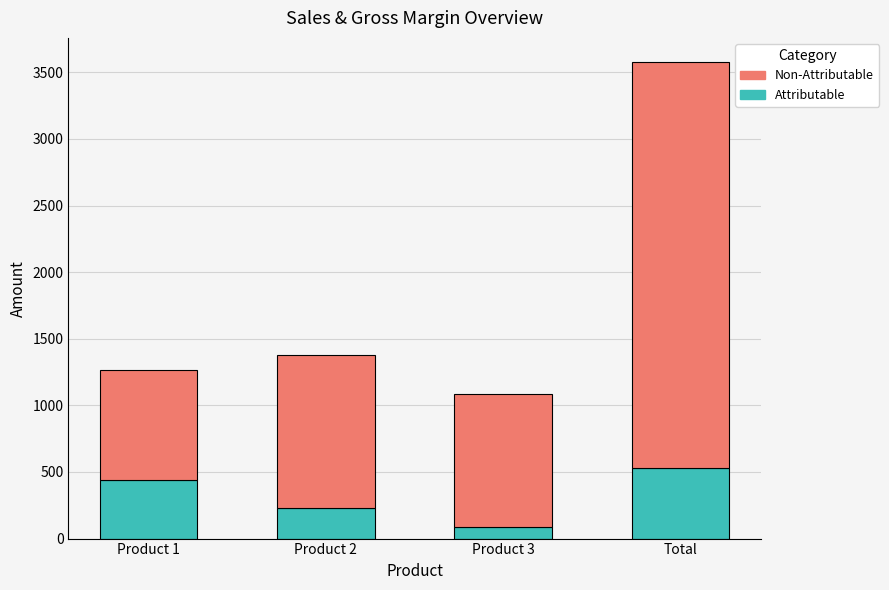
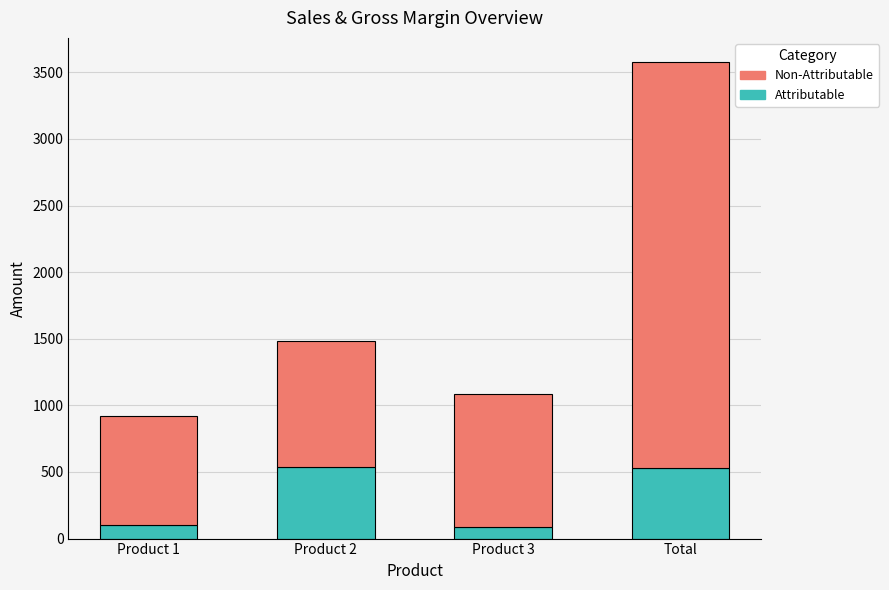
Attributable, Product 1: 440 -> 100
Attributable, Product 2: 230 -> 540
Non-Attributable, Product 2: 1150 -> 950
